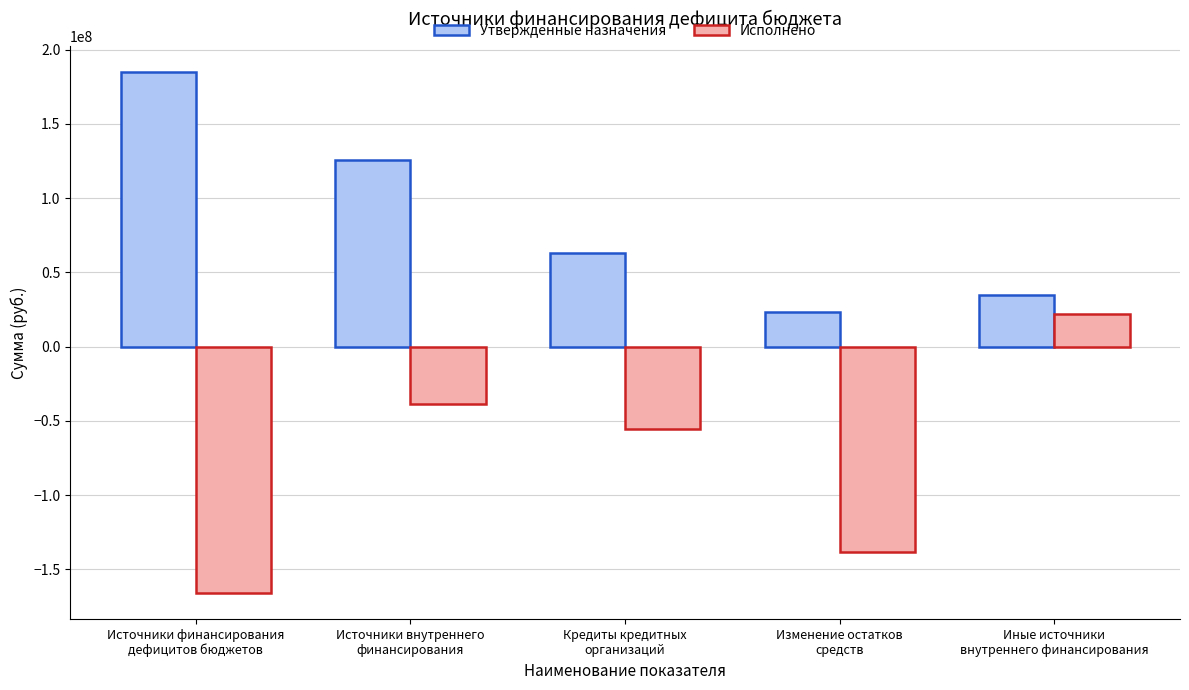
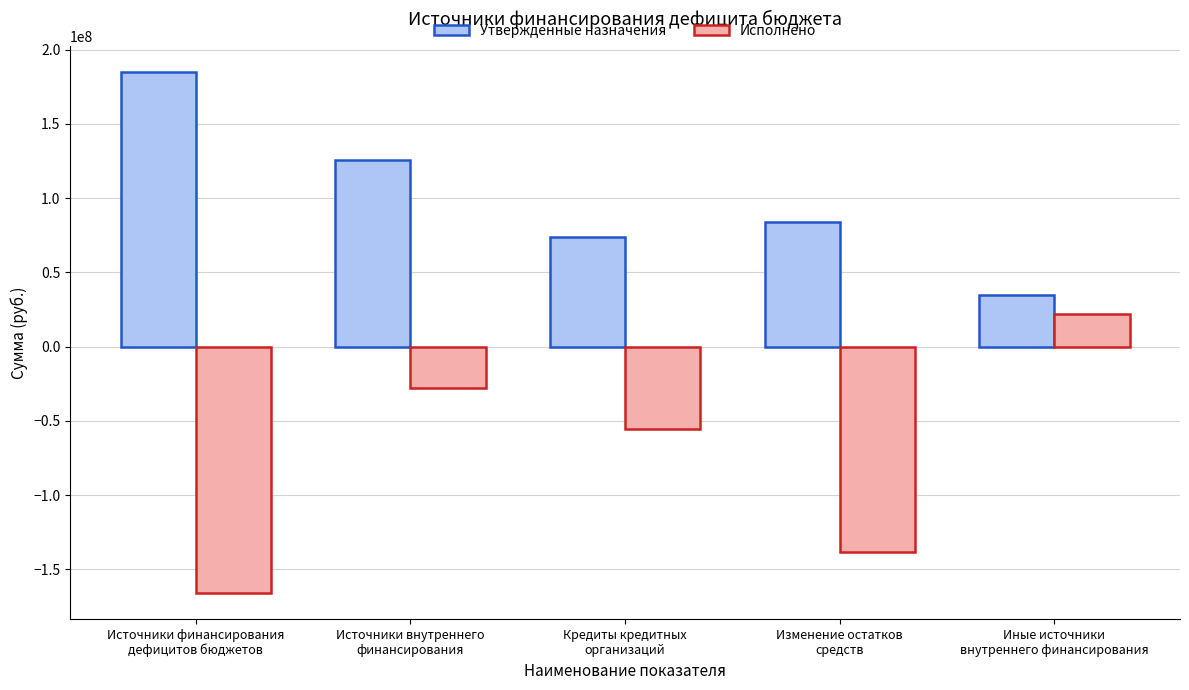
Исполнено, Источники внутреннего финансирования: -38000000 -> -28000000
Утвержденные назначения, Кредиты кредитных организаций: 63000000 -> 74000000
Утвержденные назначения, Изменение остатков средств: 24000000 -> 84000000
